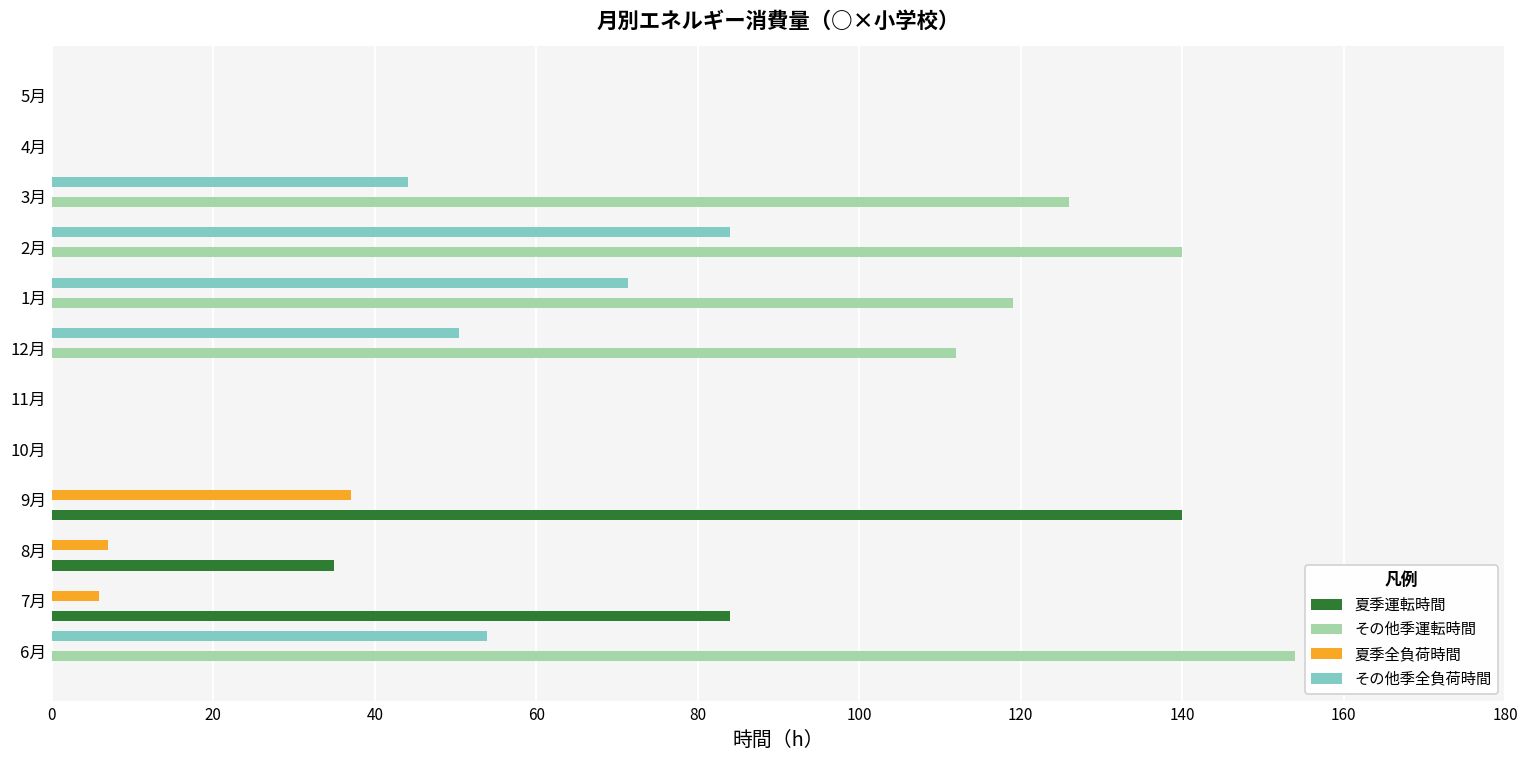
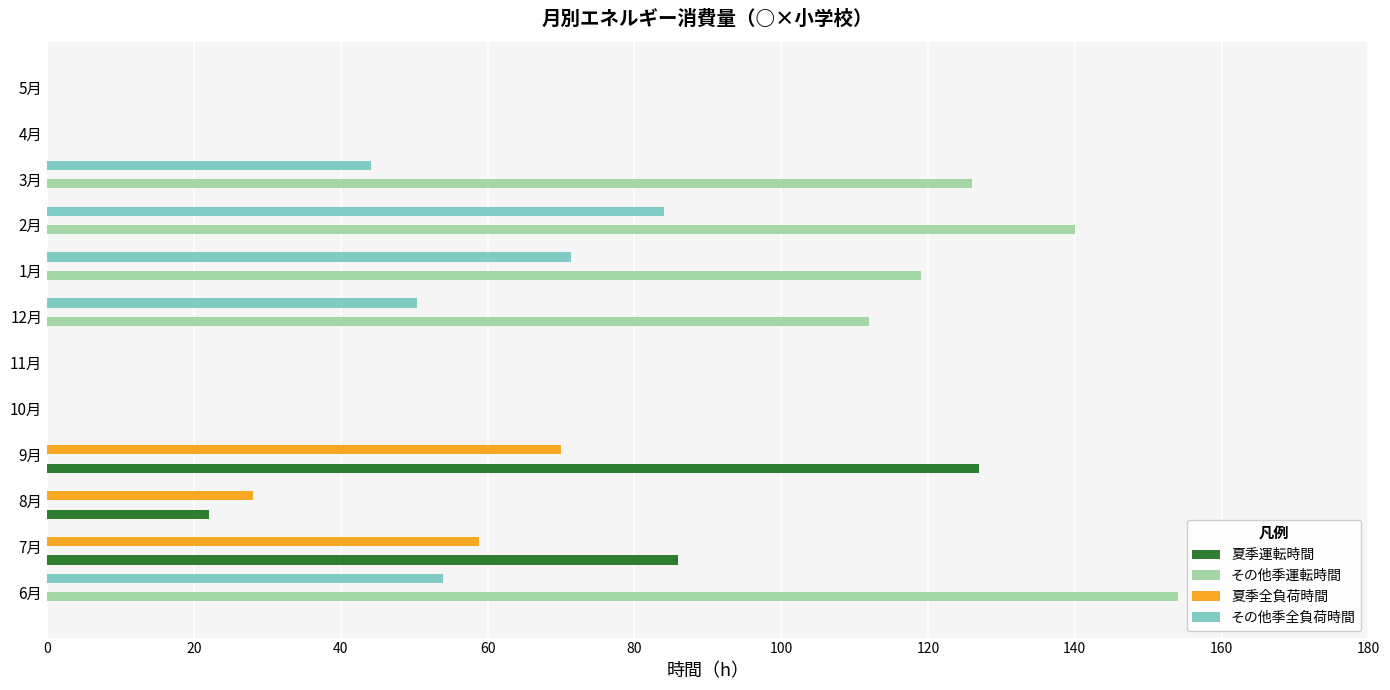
夏季全負荷時間, 9月: 37 -> 70
夏季運転時間, 9月: 140 -> 127
夏季全負荷時間, 8月: 7 -> 28
夏季運転時間, 8月: 35 -> 22
夏季全負荷時間, 7月: 6 -> 59
夏季運転時間, 7月: 84 -> 86
